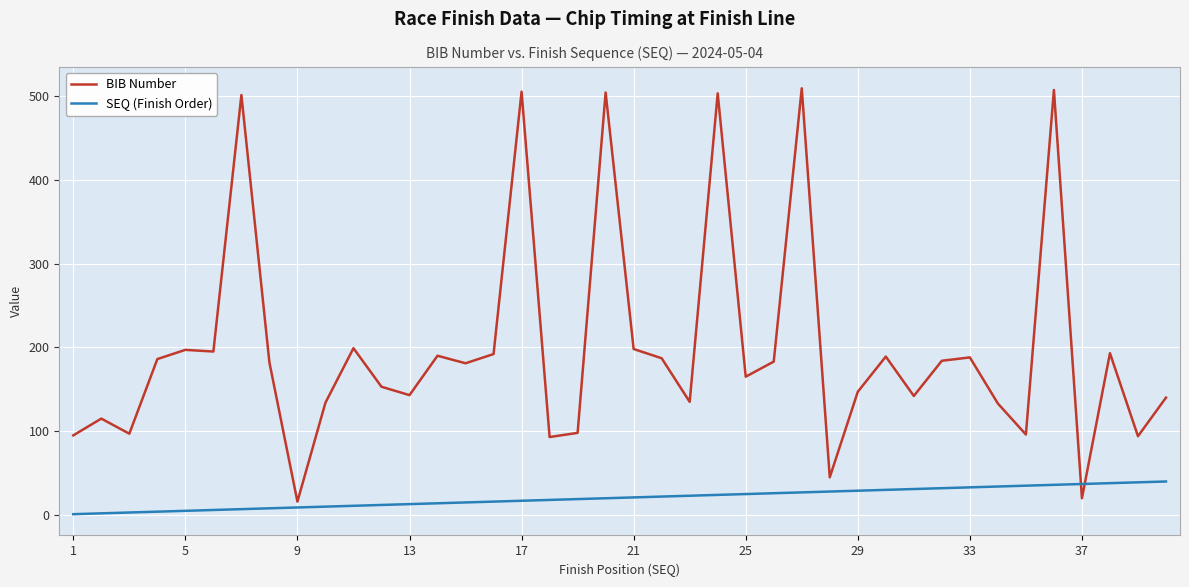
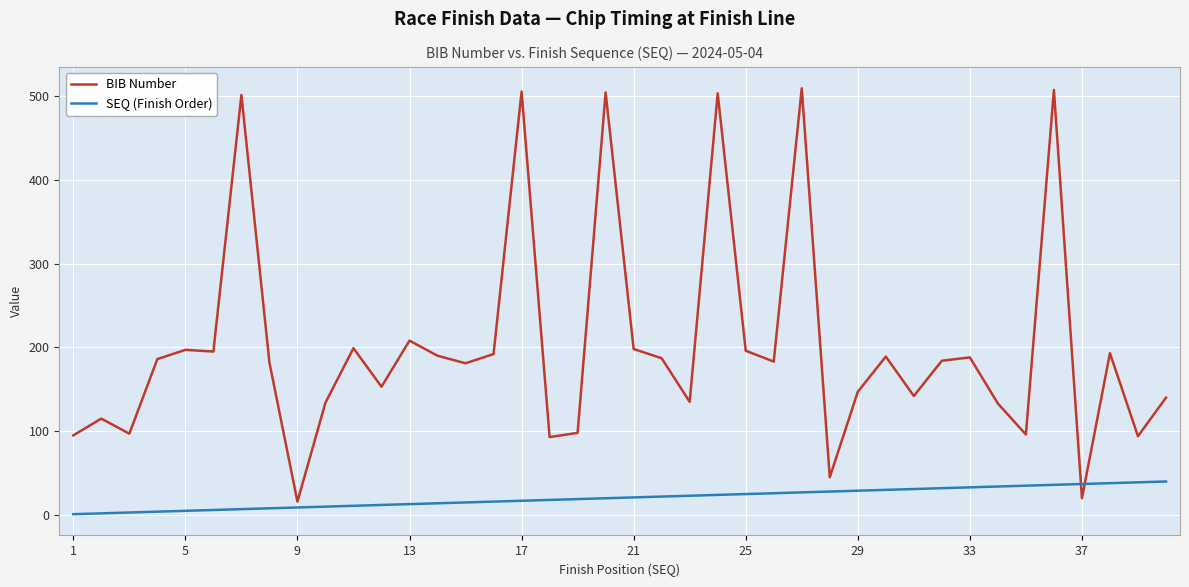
BIB Number, 13: 140 -> 210
BIB Number, 25: 170 -> 200
